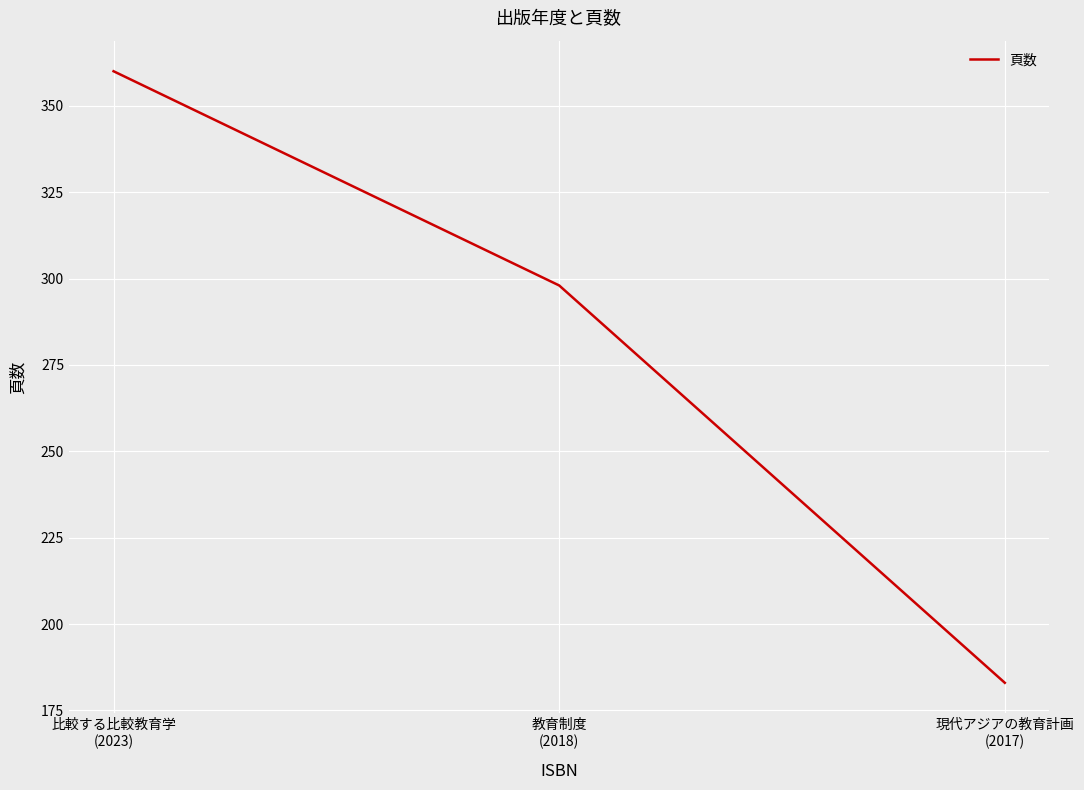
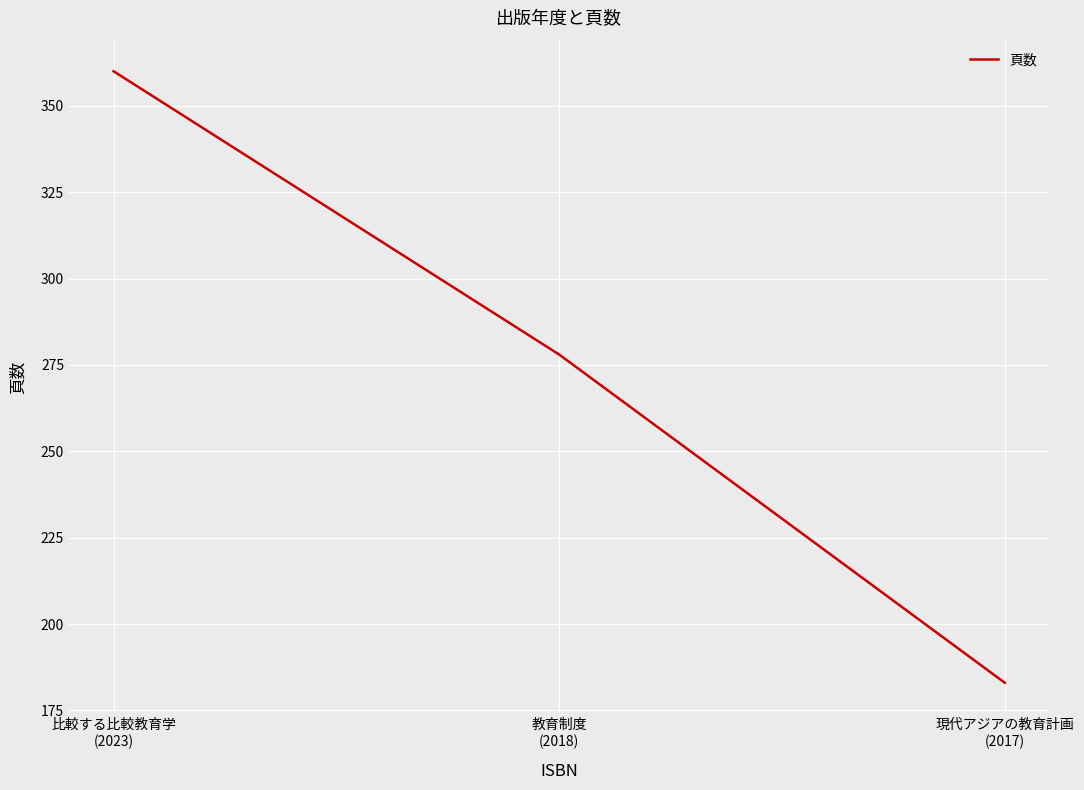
教育制度 (2018): 298 -> 278
